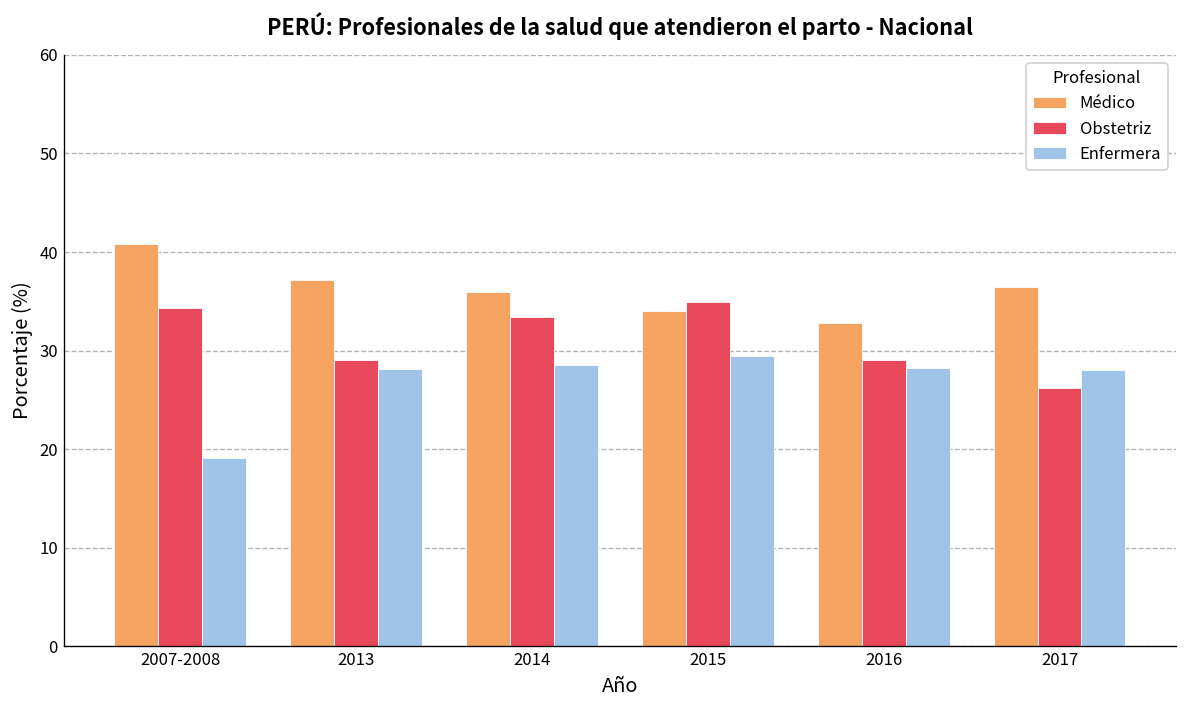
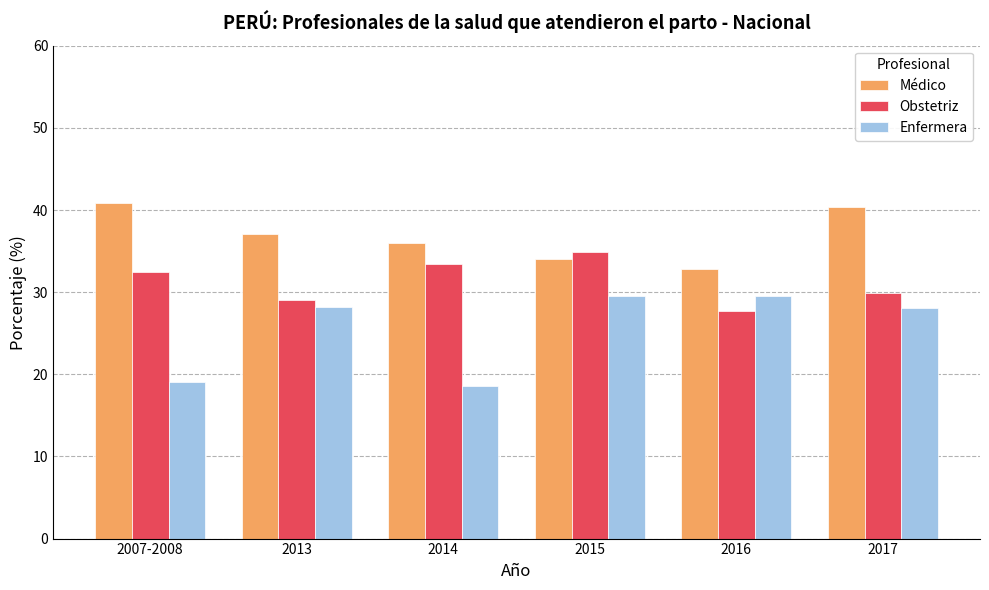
Obstetriz, 2007-2008: 34 -> 32
Enfermera, 2014: 29 -> 19
Obstetriz, 2016: 29 -> 28
Enfermera, 2016: 28 -> 30
Médico, 2017: 36 -> 40
Obstetriz, 2017: 26 -> 30
